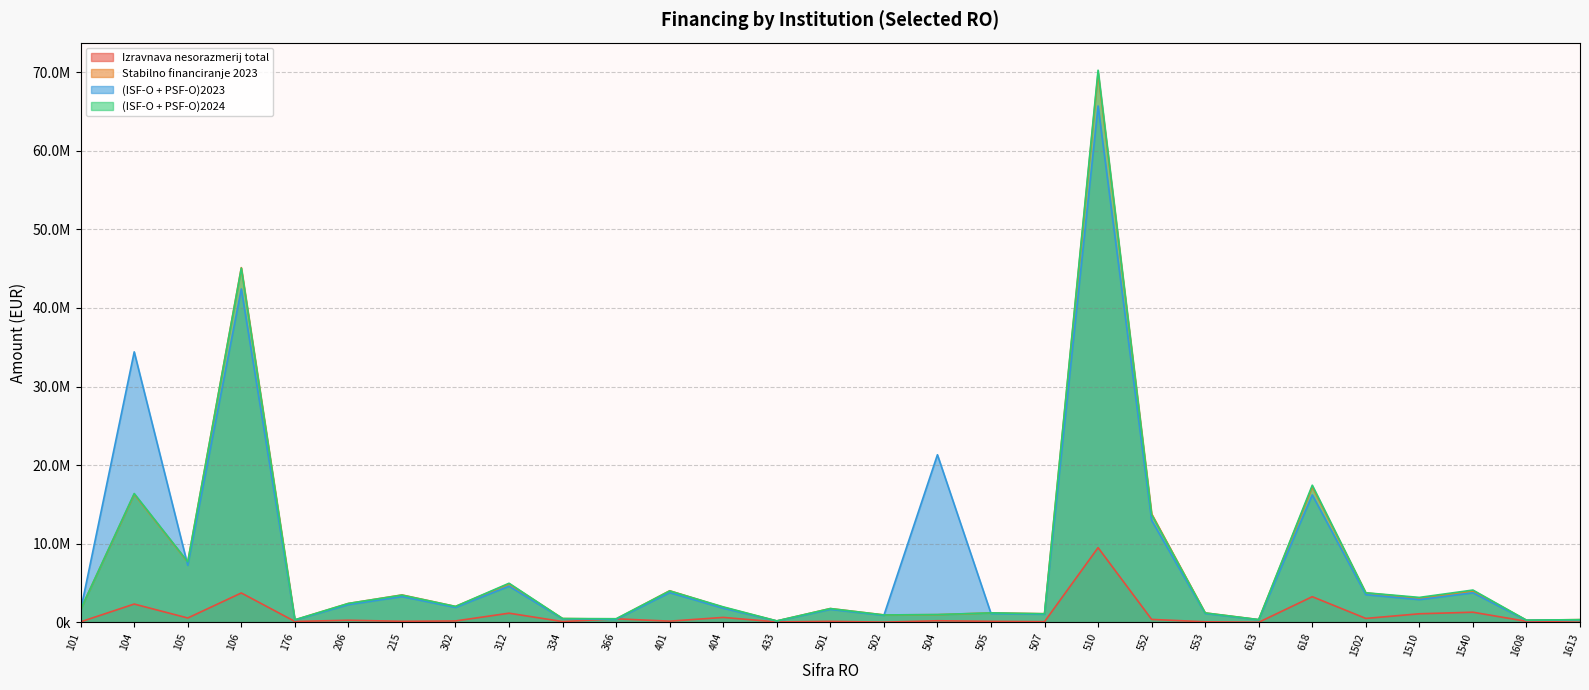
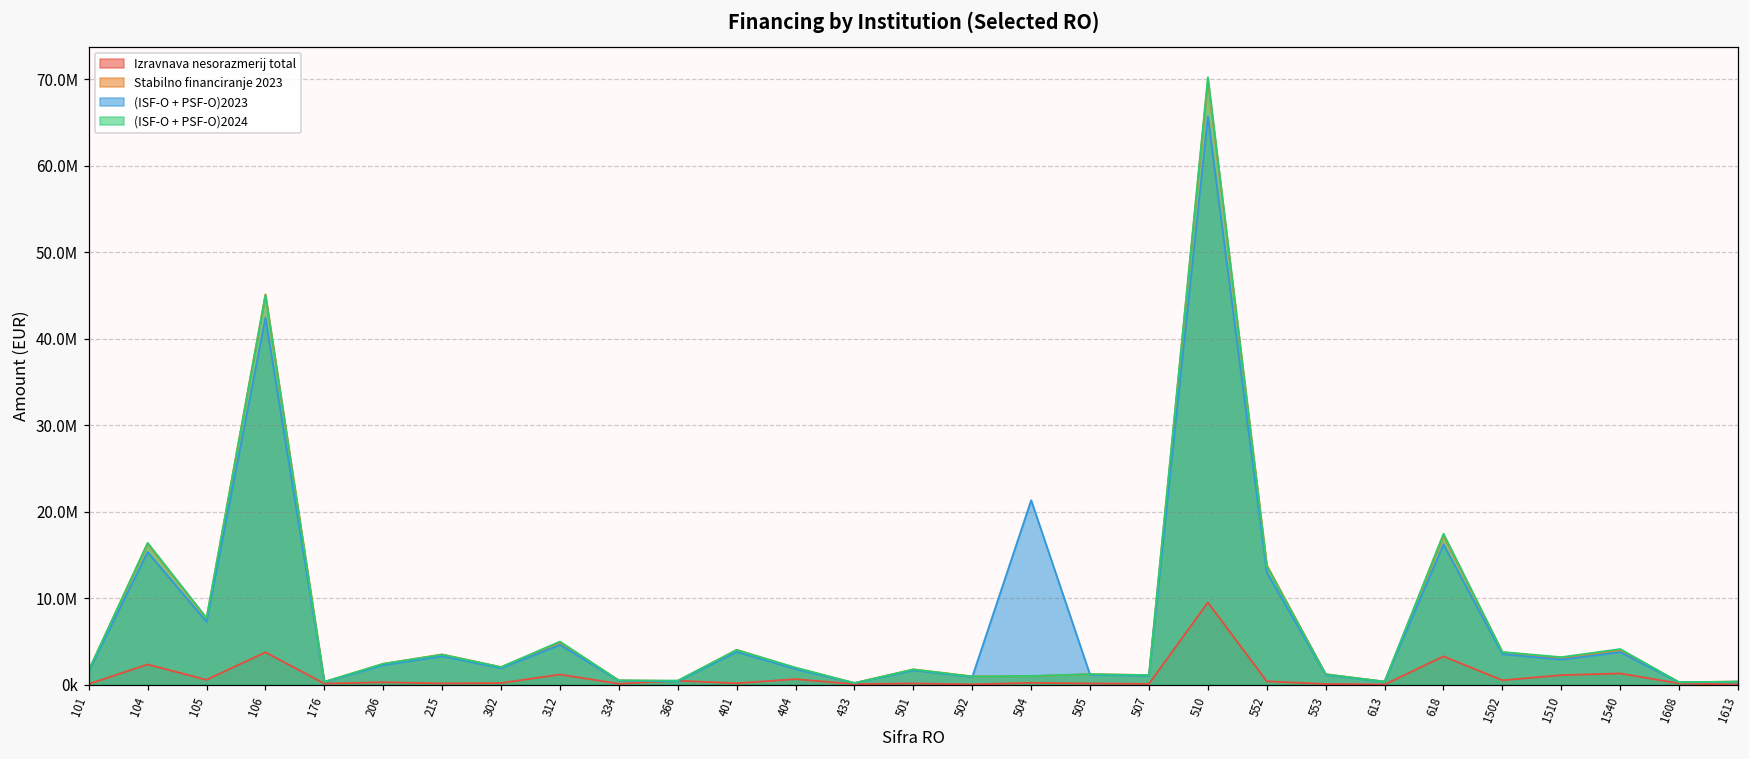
(ISF-O + PSF-O)2023, 104: 34000000 -> 15000000
